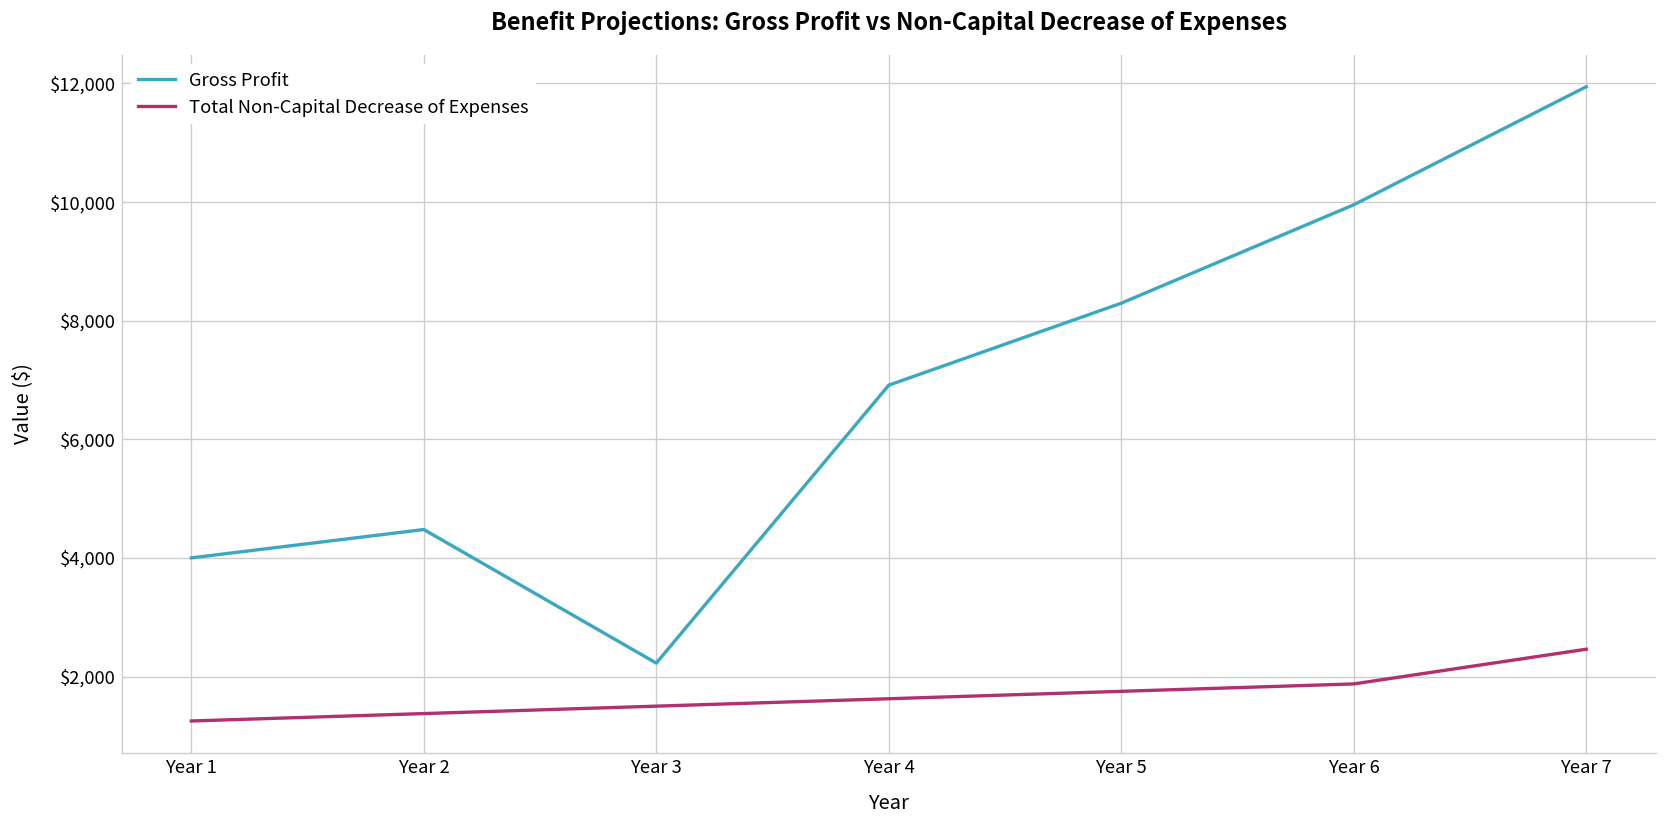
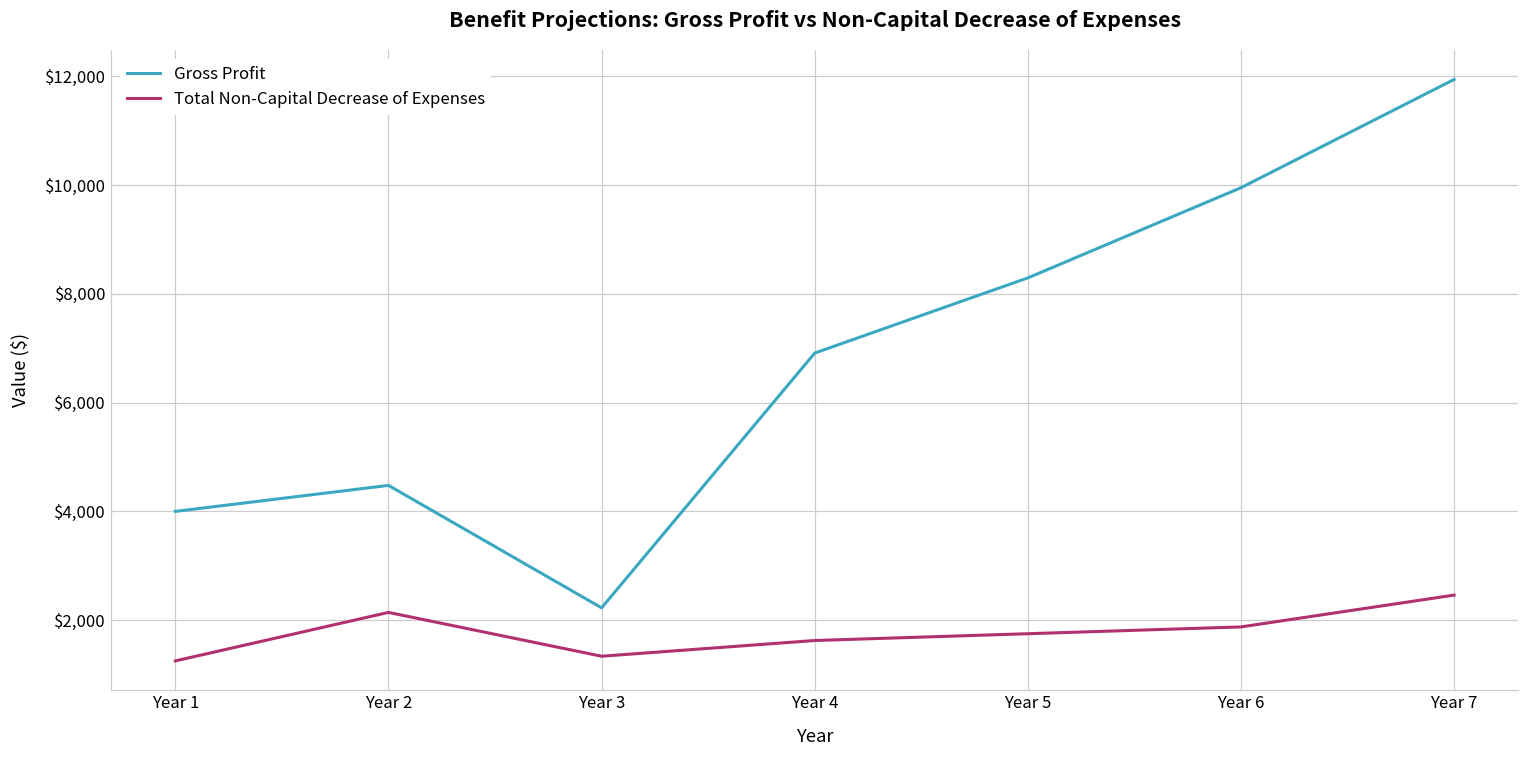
Total Non-Capital Decrease of Expenses, Year 2: $1,400 -> $2,100
Total Non-Capital Decrease of Expenses, Year 3: $1,500 -> $1,300
